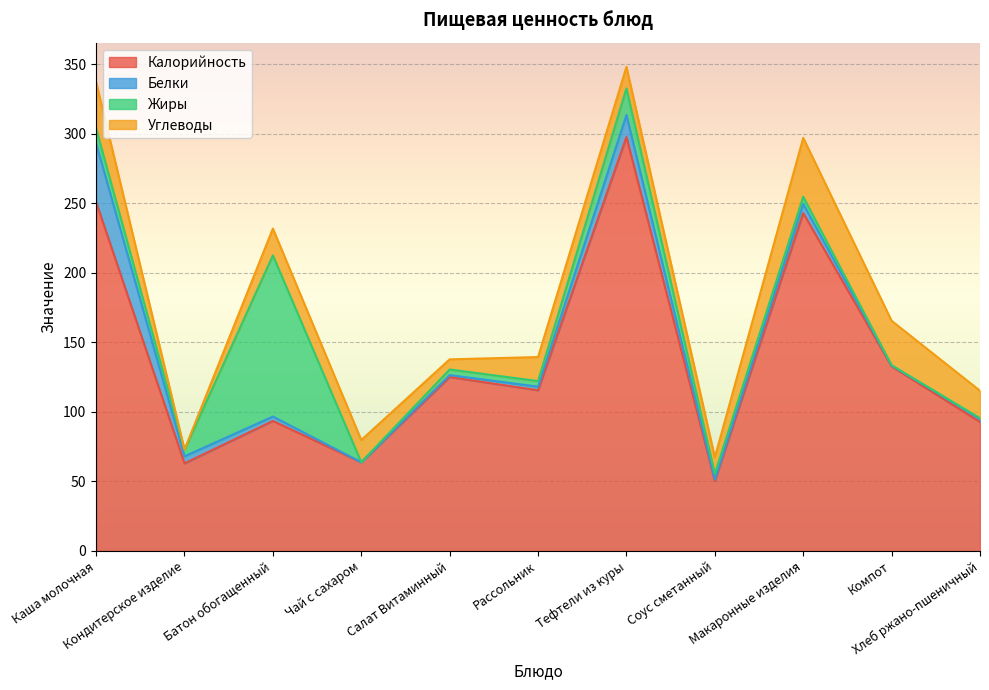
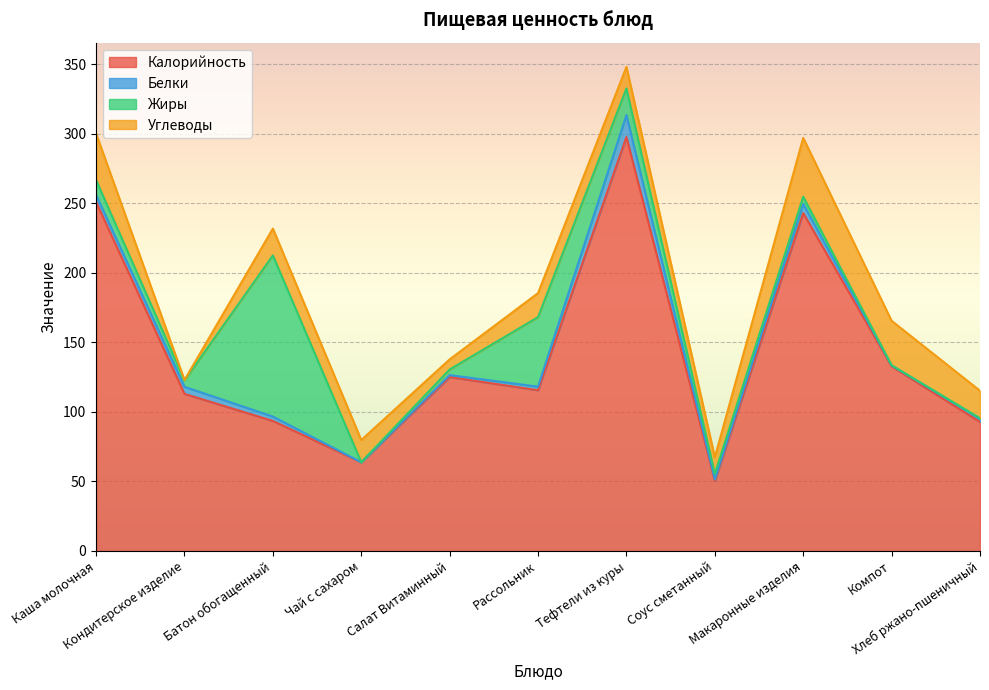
Белки, Каша молочная: 42 -> 5
Калорийность, Кондитерское изделие: 63 -> 113
Жиры, Рассольник: 4 -> 50
